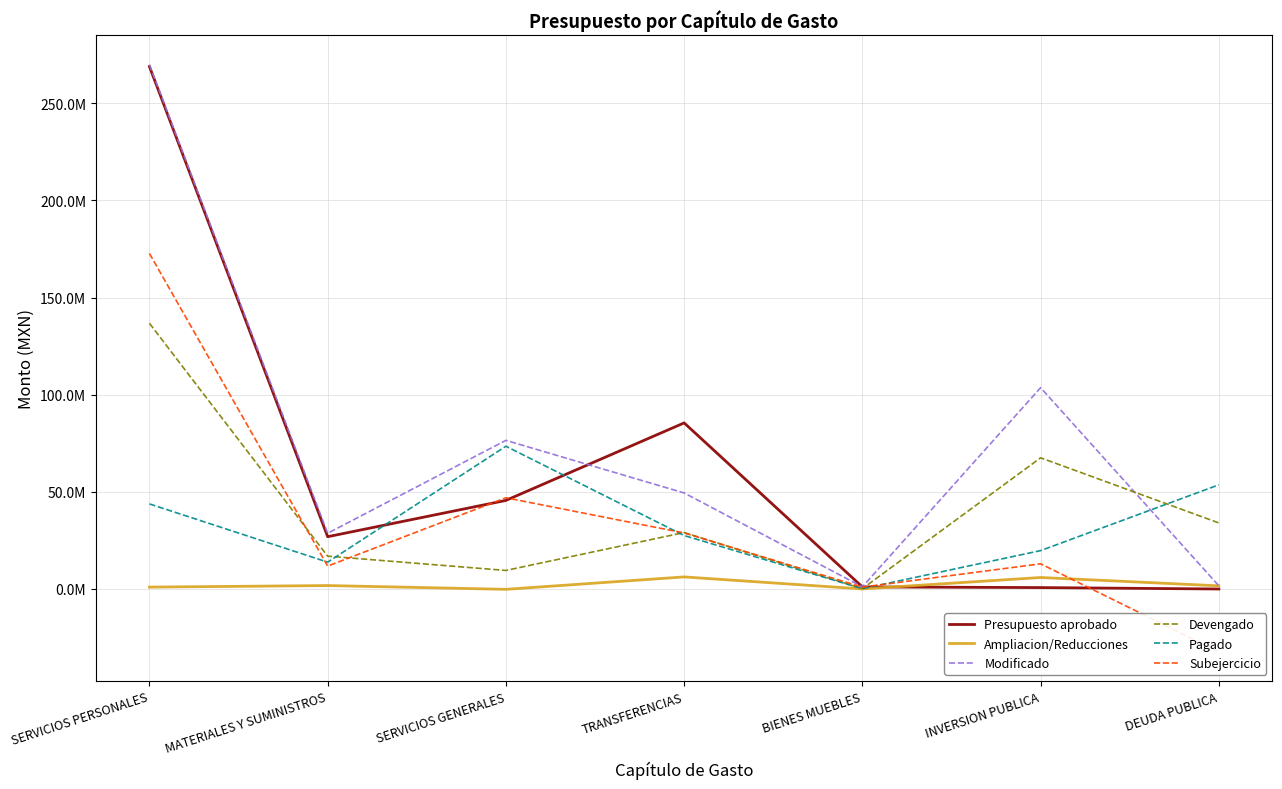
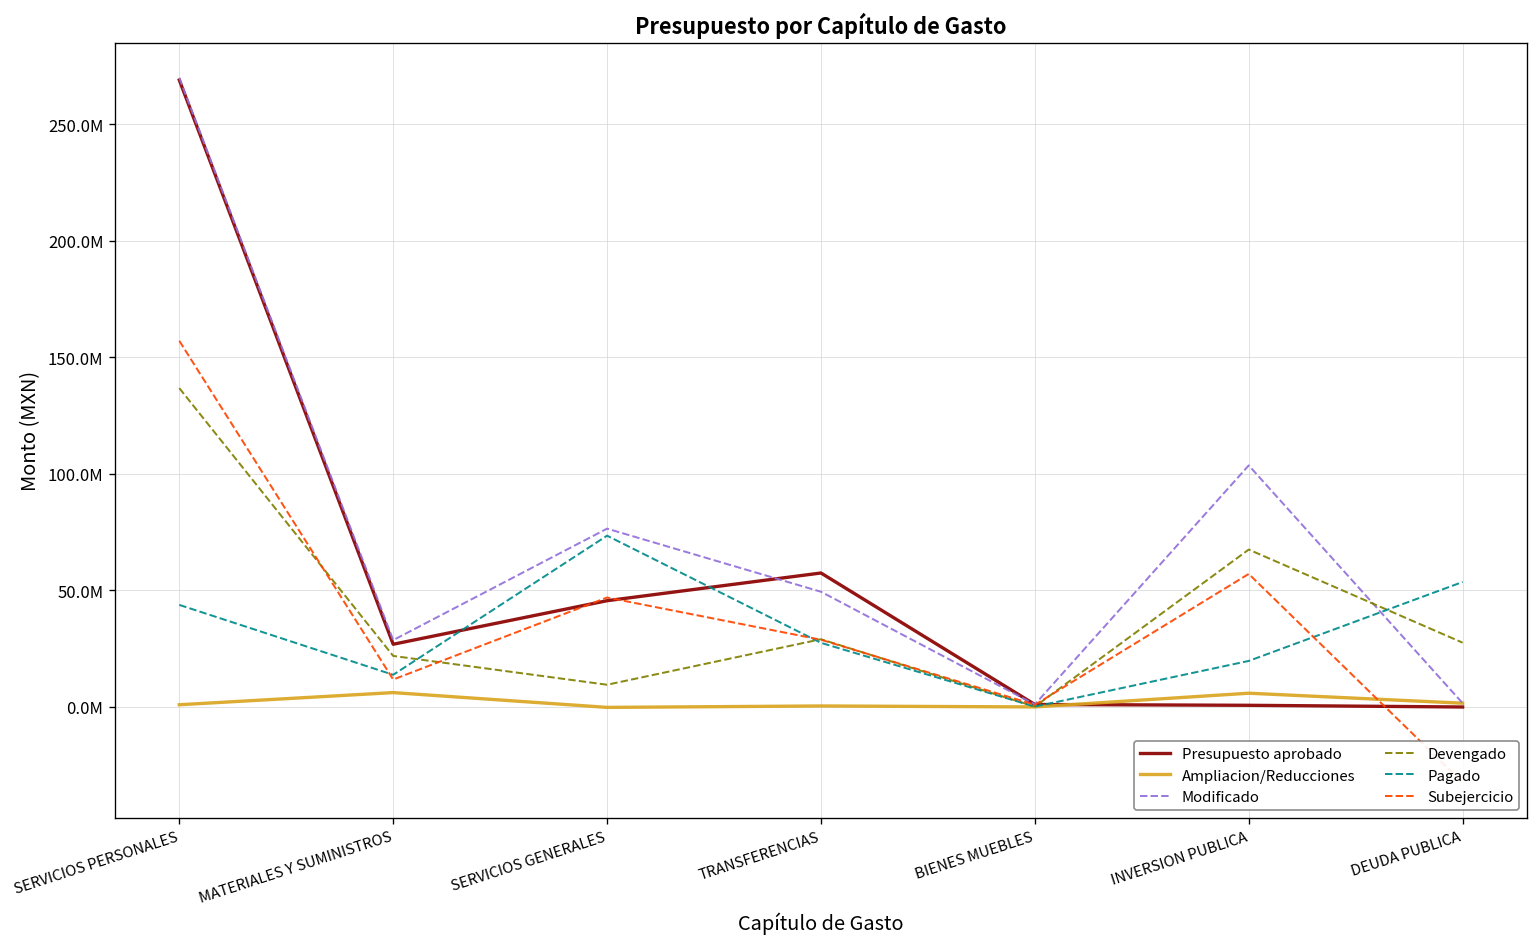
Subejercicio, SERVICIOS PERSONALES: 173000000 -> 157000000
Ampliacion/Reducciones, MATERIALES Y SUMINISTROS: 2000000 -> 6000000
Devengado, MATERIALES Y SUMINISTROS: 17000000 -> 22000000
Presupuesto aprobado, TRANSFERENCIAS: 85000000 -> 57000000
Ampliacion/Reducciones, TRANSFERENCIAS: 6000000 -> 0
Subejercicio, INVERSION PUBLICA: 13000000 -> 57000000
Devengado, DEUDA PUBLICA: 34000000 -> 28000000
